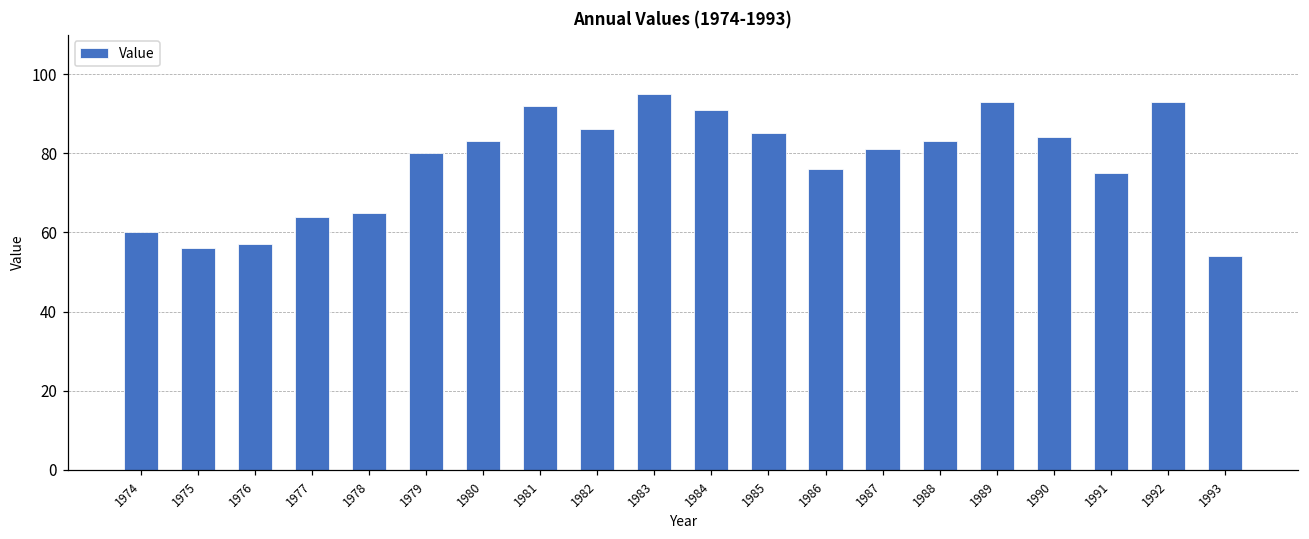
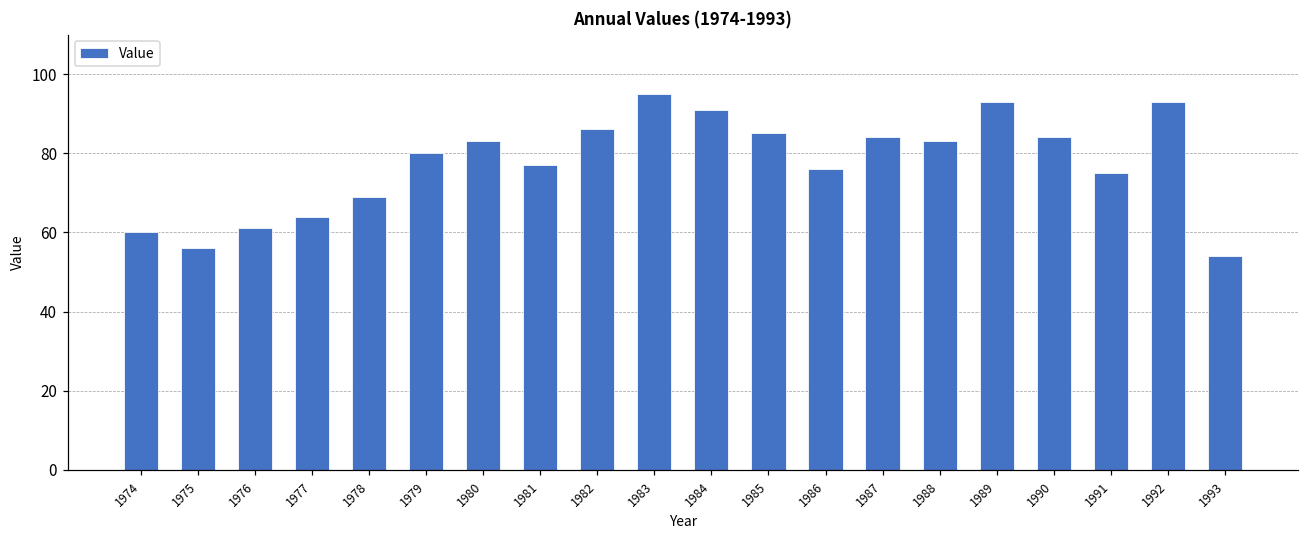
1976: 57 -> 61
1978: 65 -> 69
1981: 92 -> 77
1987: 81 -> 84
